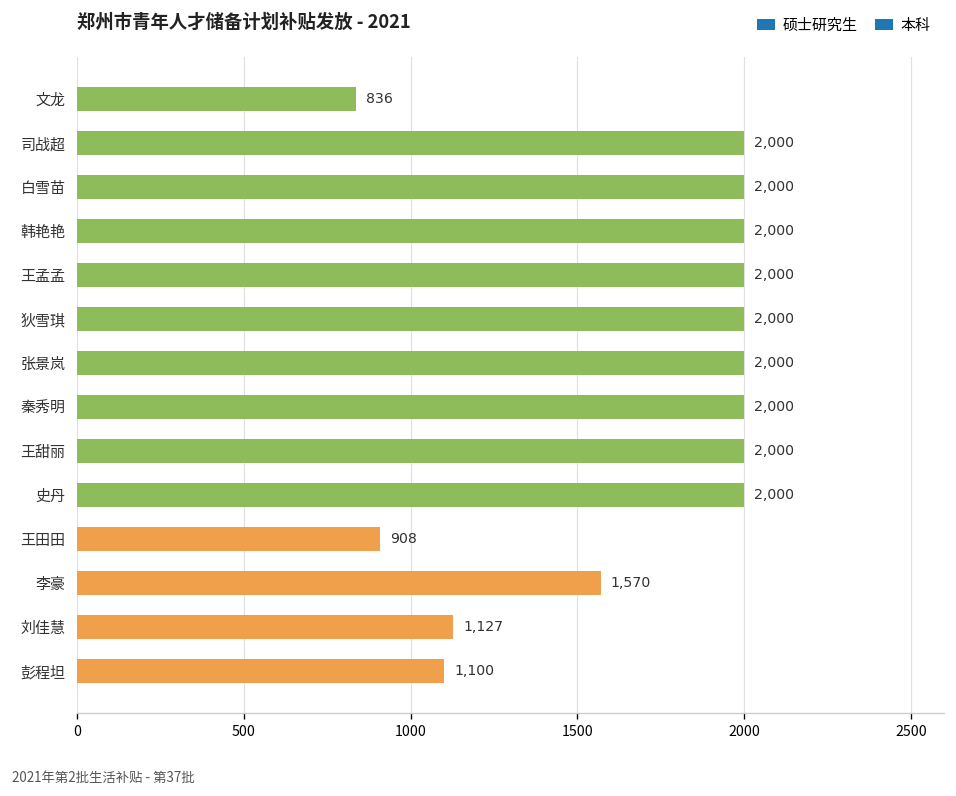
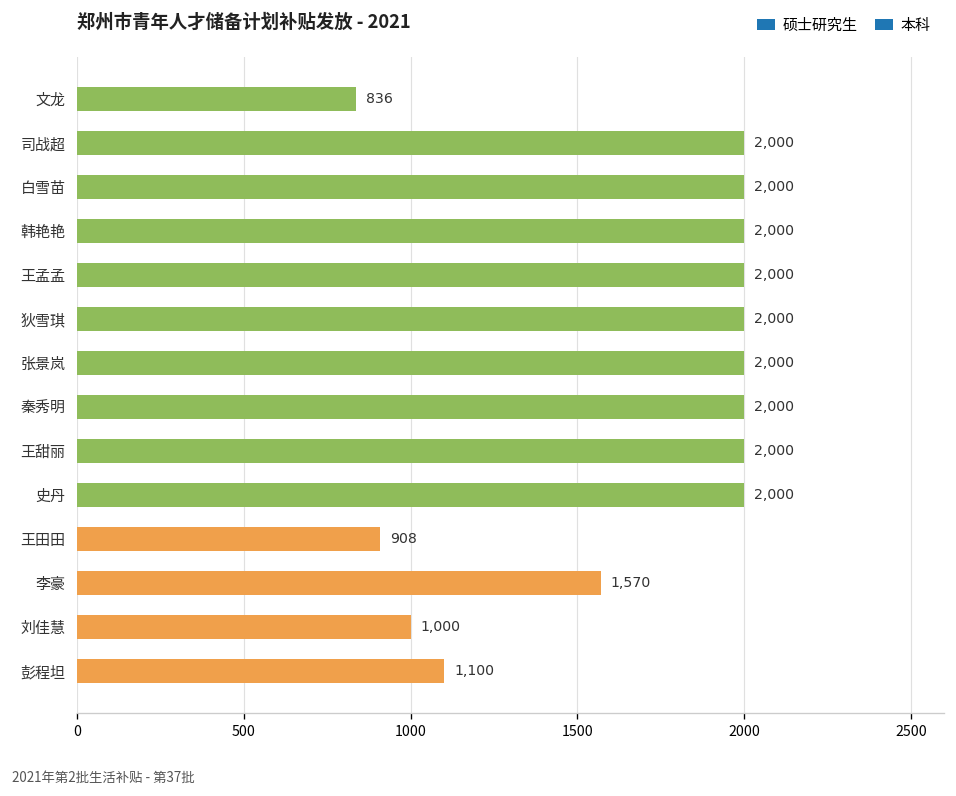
刘佳慧: 1,127 -> 1,000
